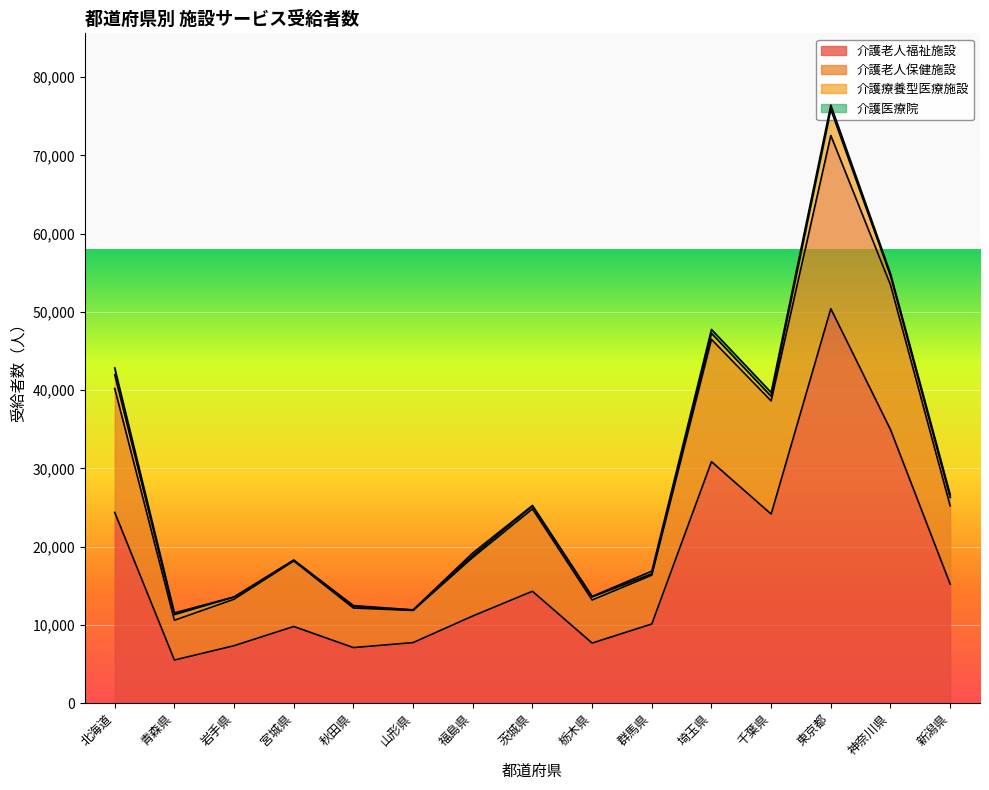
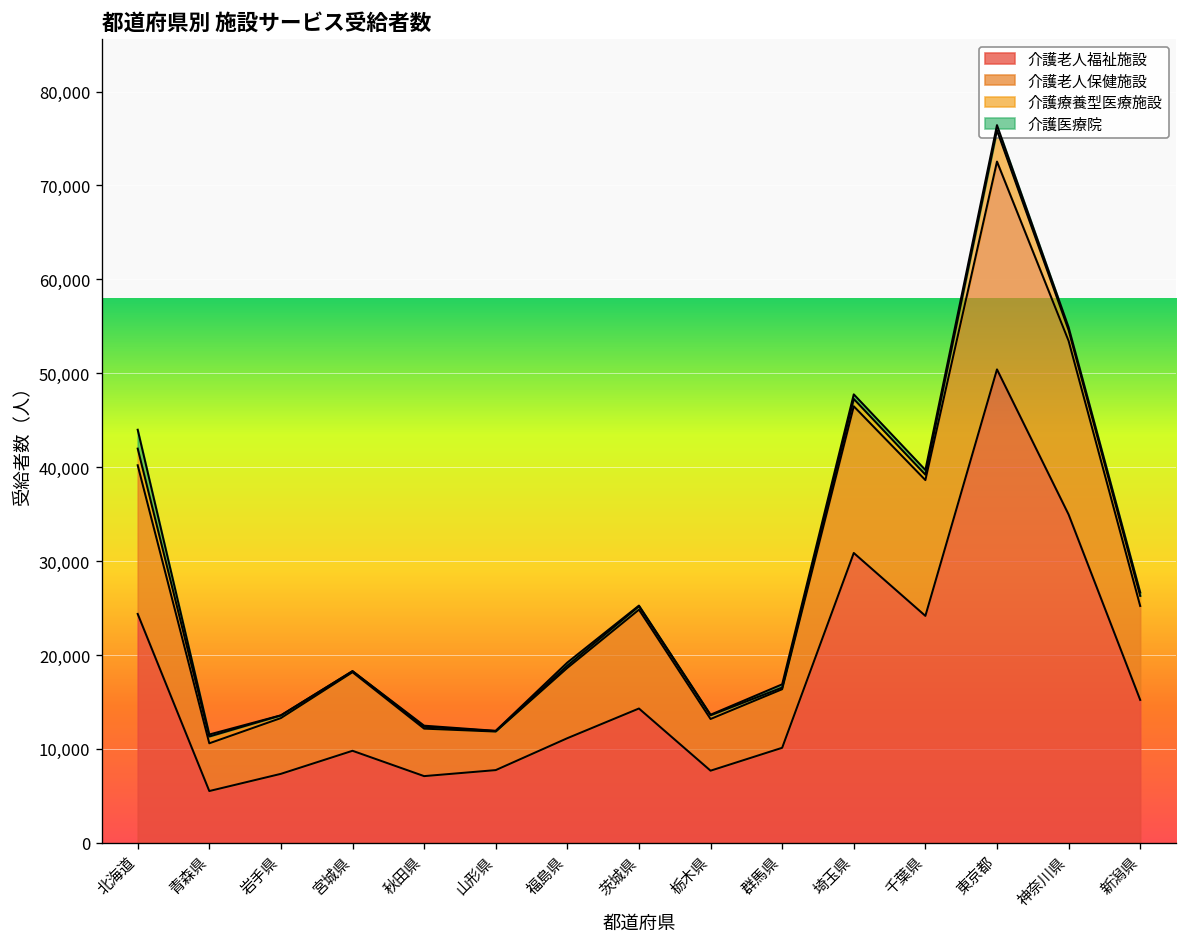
介護医療院, 北海道: 1,000 -> 2,000
